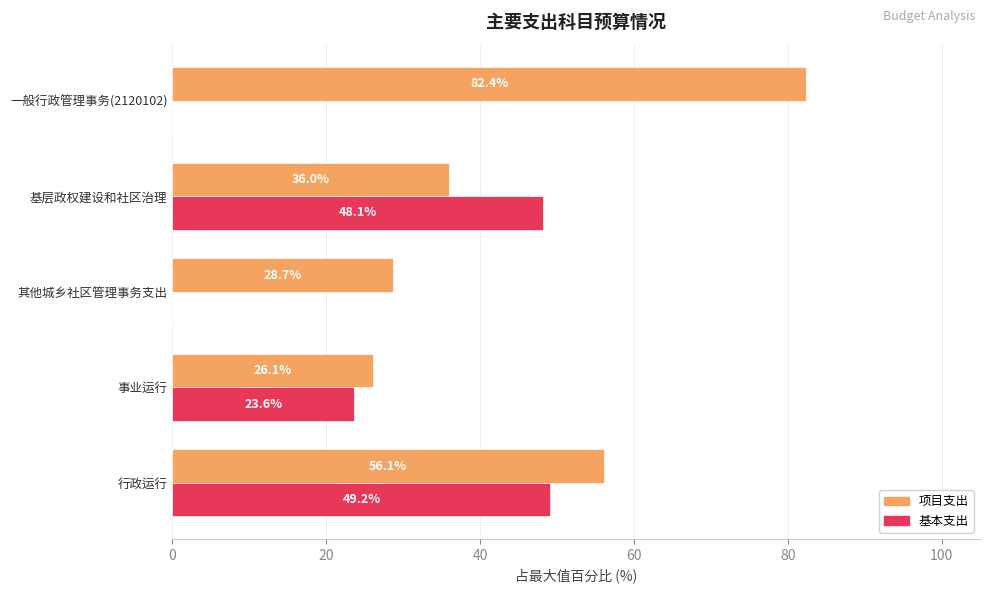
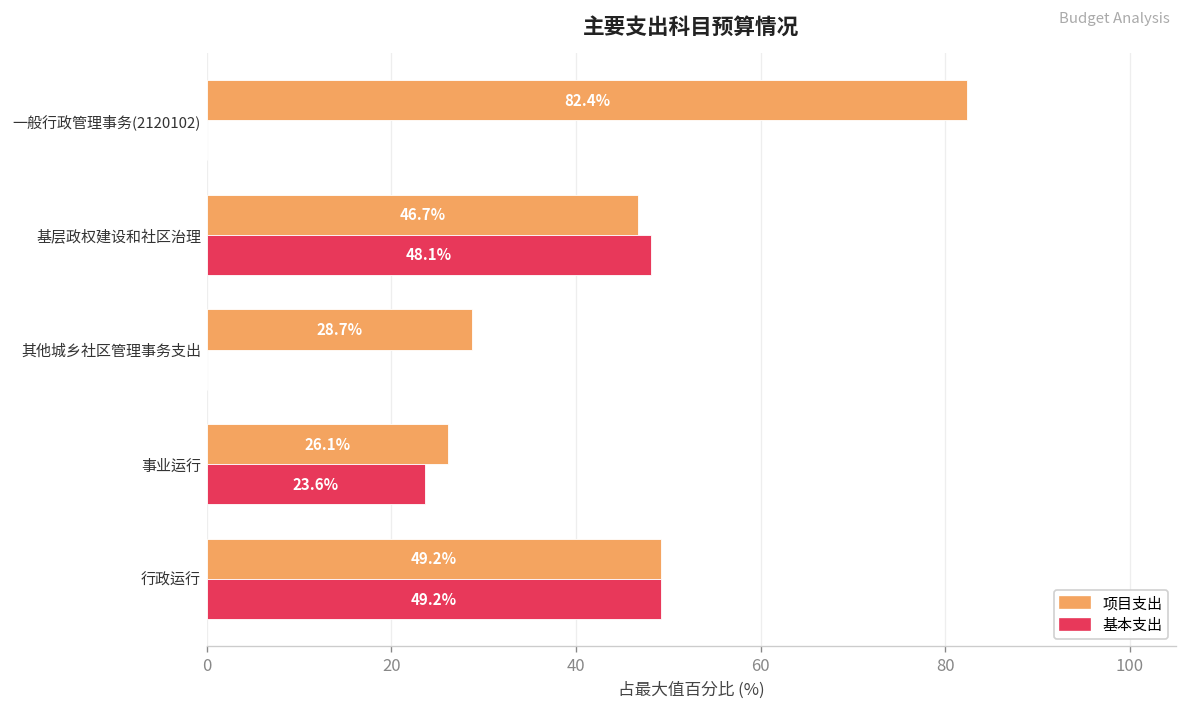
项目支出, 基层政权建设和社区治理: 36.0% -> 46.7%
项目支出, 行政运行: 56.1% -> 49.2%
